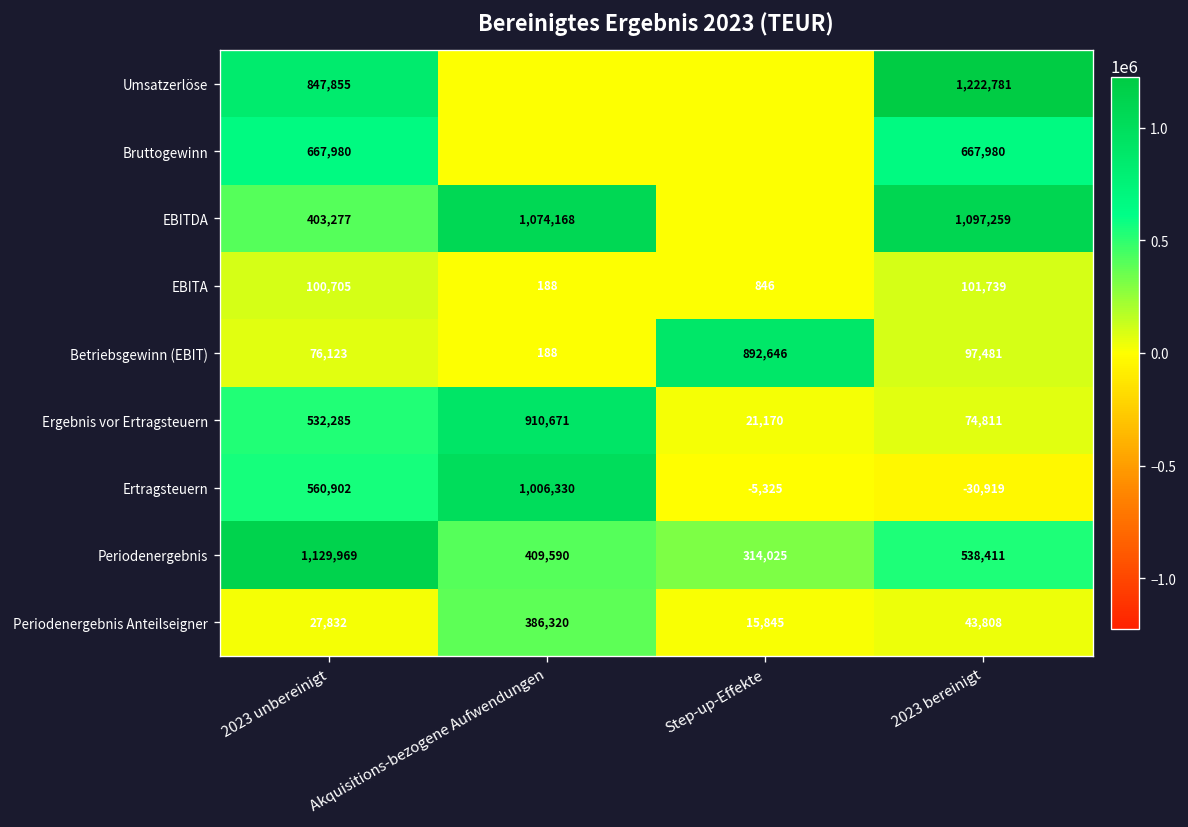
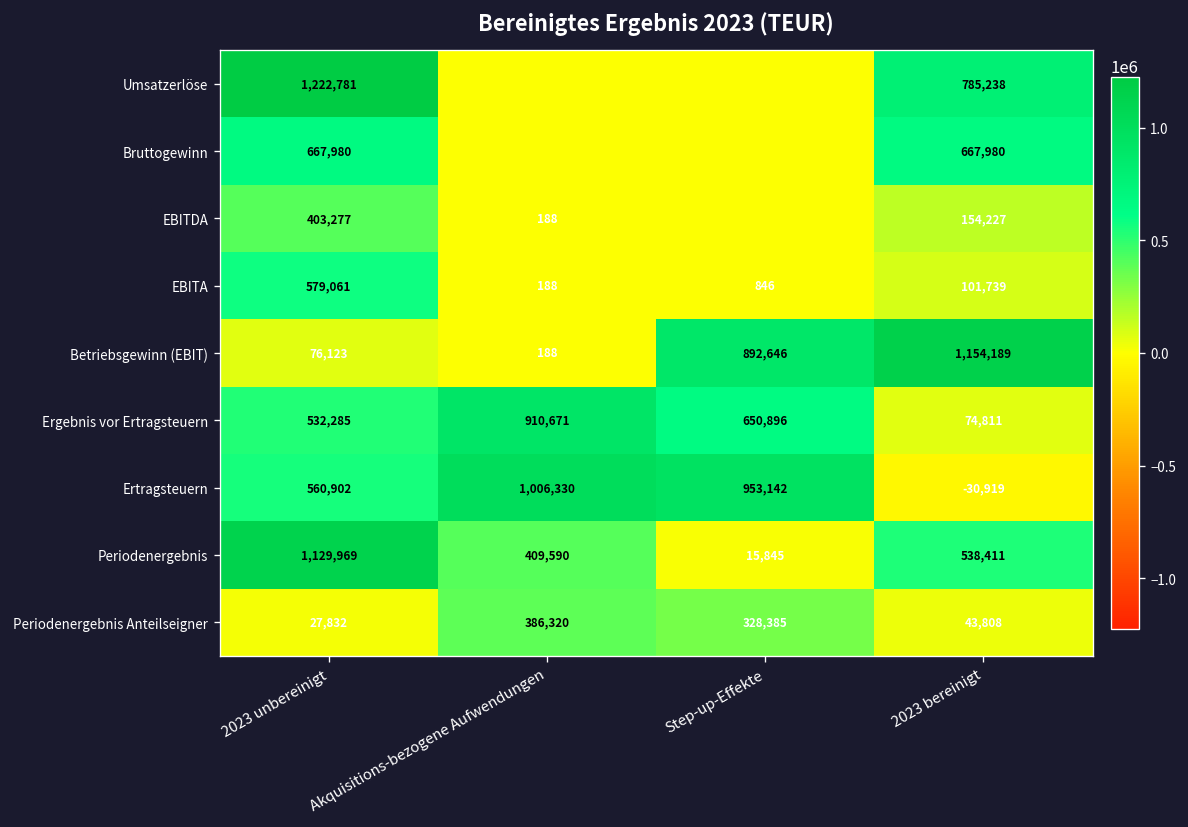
Umsatzerlöse, 2023 unbereinigt: 847,855 -> 1,222,781
Umsatzerlöse, 2023 bereinigt: 1,222,781 -> 785,238
EBITDA, Akquisitions-bezogene Aufwendungen: 1,074,168 -> 188
EBITDA, 2023 bereinigt: 1,097,259 -> 154,227
EBITA, 2023 unbereinigt: 100,705 -> 579,061
Betriebsgewinn (EBIT), 2023 bereinigt: 97,481 -> 1,154,189
Ergebnis vor Ertragsteuern, Step-up-Effekte: 21,170 -> 650,896
Ertragsteuern, Step-up-Effekte: -5,325 -> 953,142
Periodenergebnis, Step-up-Effekte: 314,025 -> 15,845
Periodenergebnis Anteilseigner, Step-up-Effekte: 15,845 -> 328,385
